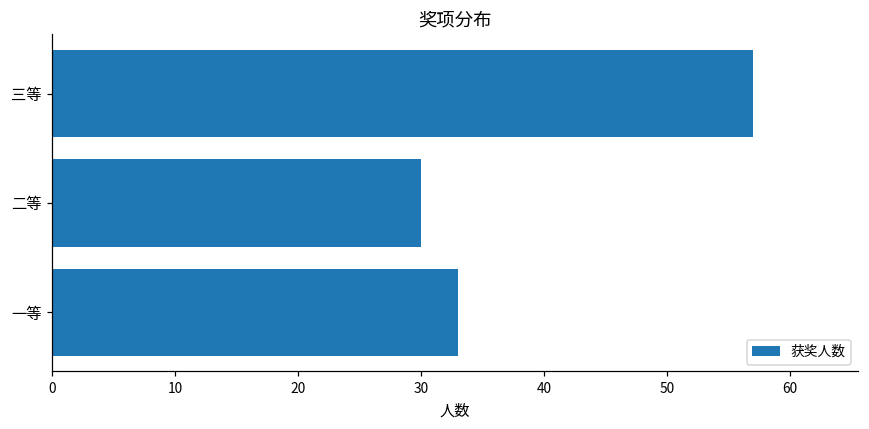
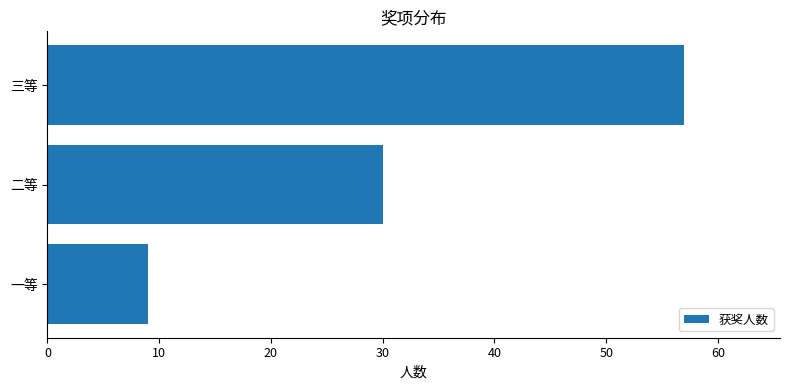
一等: 33 -> 9
